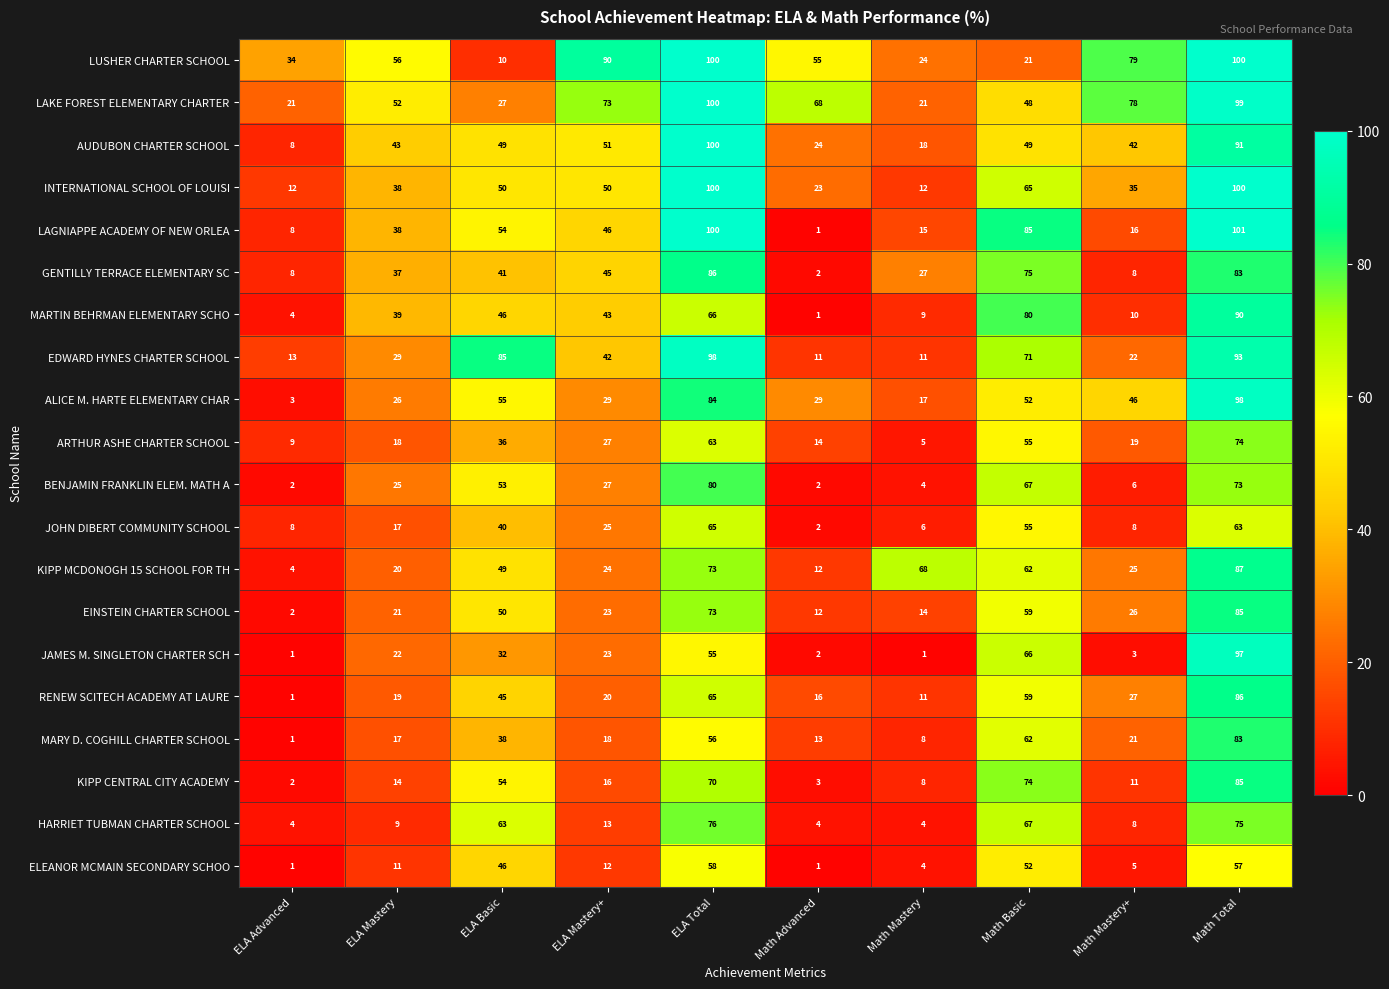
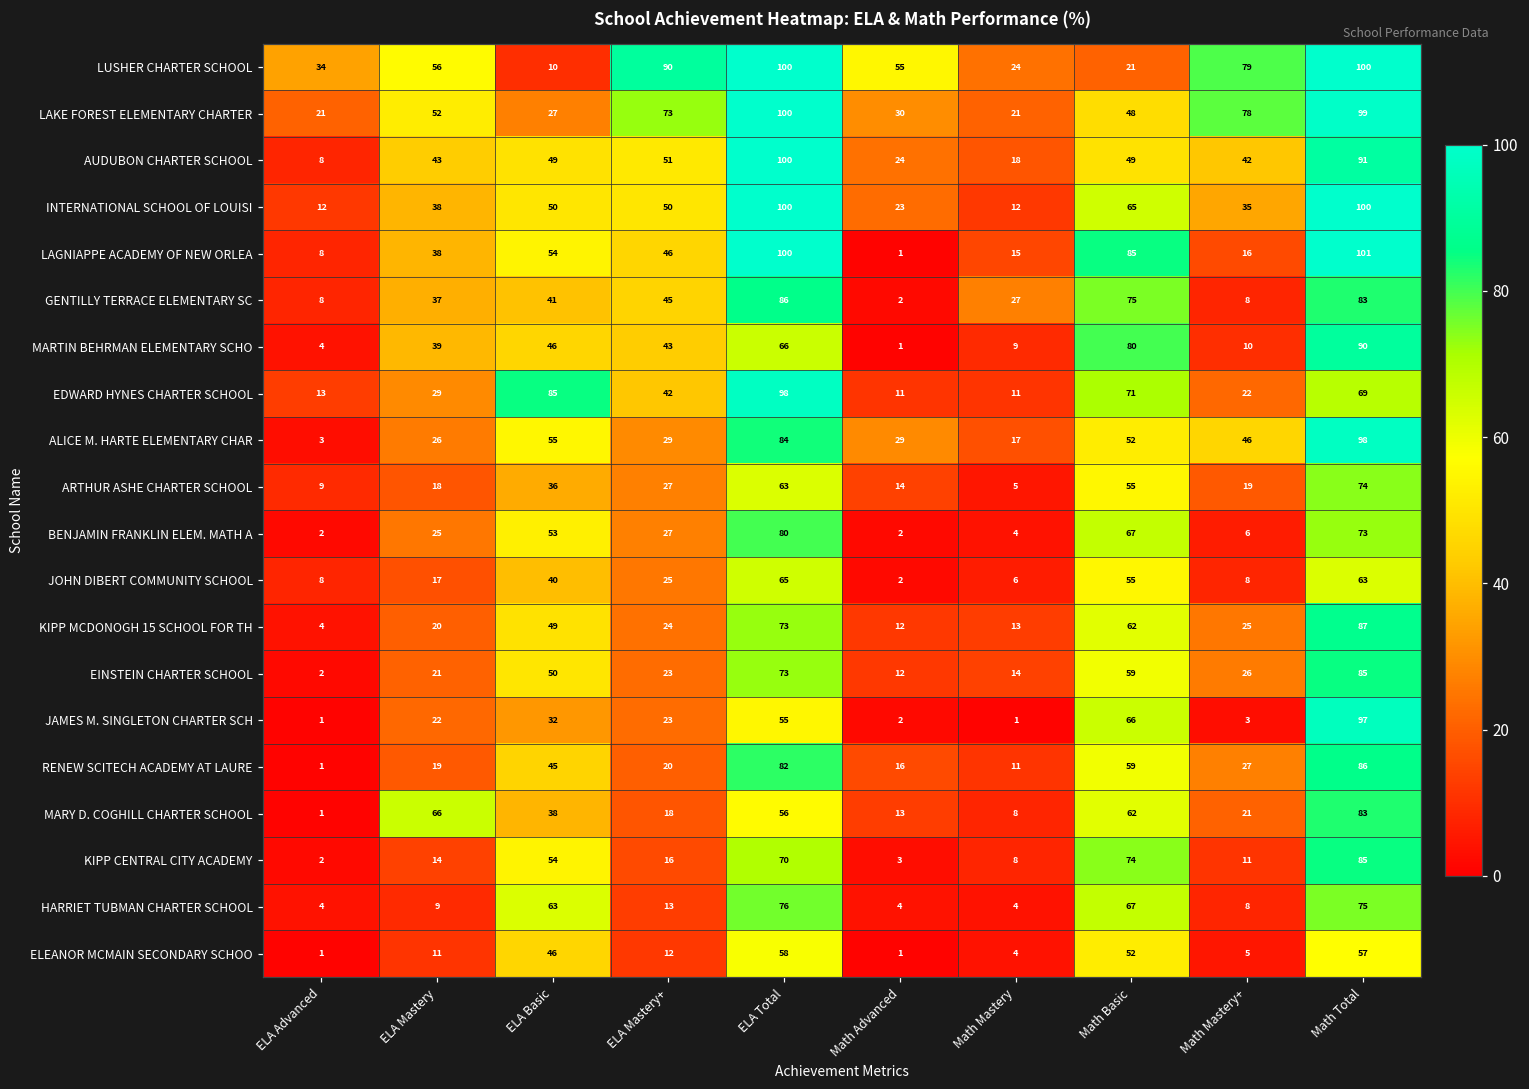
LAKE FOREST ELEMENTARY CHARTER, Math Advanced: 68 -> 30
EDWARD HYNES CHARTER SCHOOL, Math Total: 93 -> 69
KIPP MCDONOGH 15 SCHOOL FOR TH, Math Mastery: 68 -> 13
RENEW SCITECH ACADEMY AT LAURE, ELA Total: 65 -> 82
MARY D. COGHILL CHARTER SCHOOL, ELA Mastery: 17 -> 66
